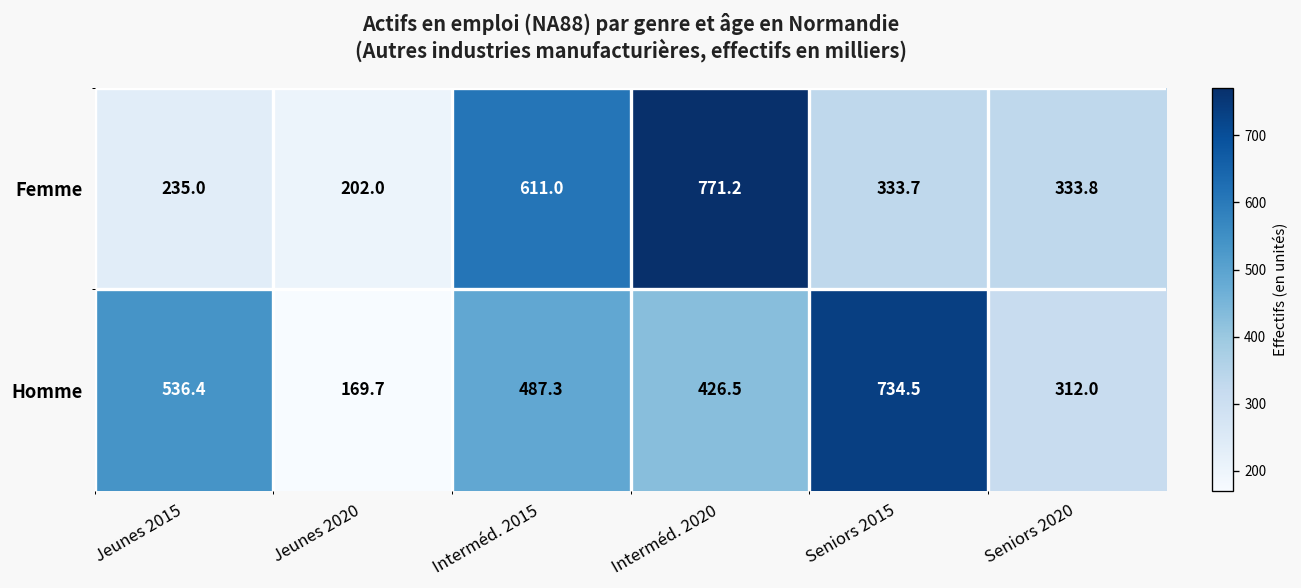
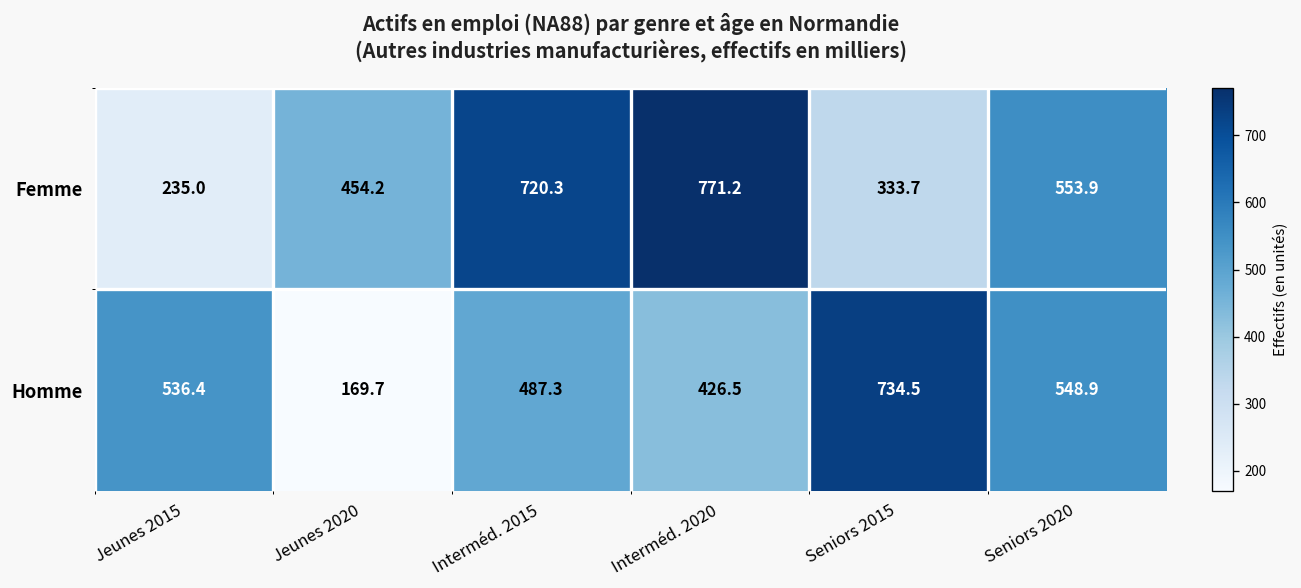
Femme, Jeunes 2020: 202.0 -> 454.2
Femme, Interméd. 2015: 611.0 -> 720.3
Femme, Seniors 2020: 333.8 -> 553.9
Homme, Seniors 2020: 312.0 -> 548.9
